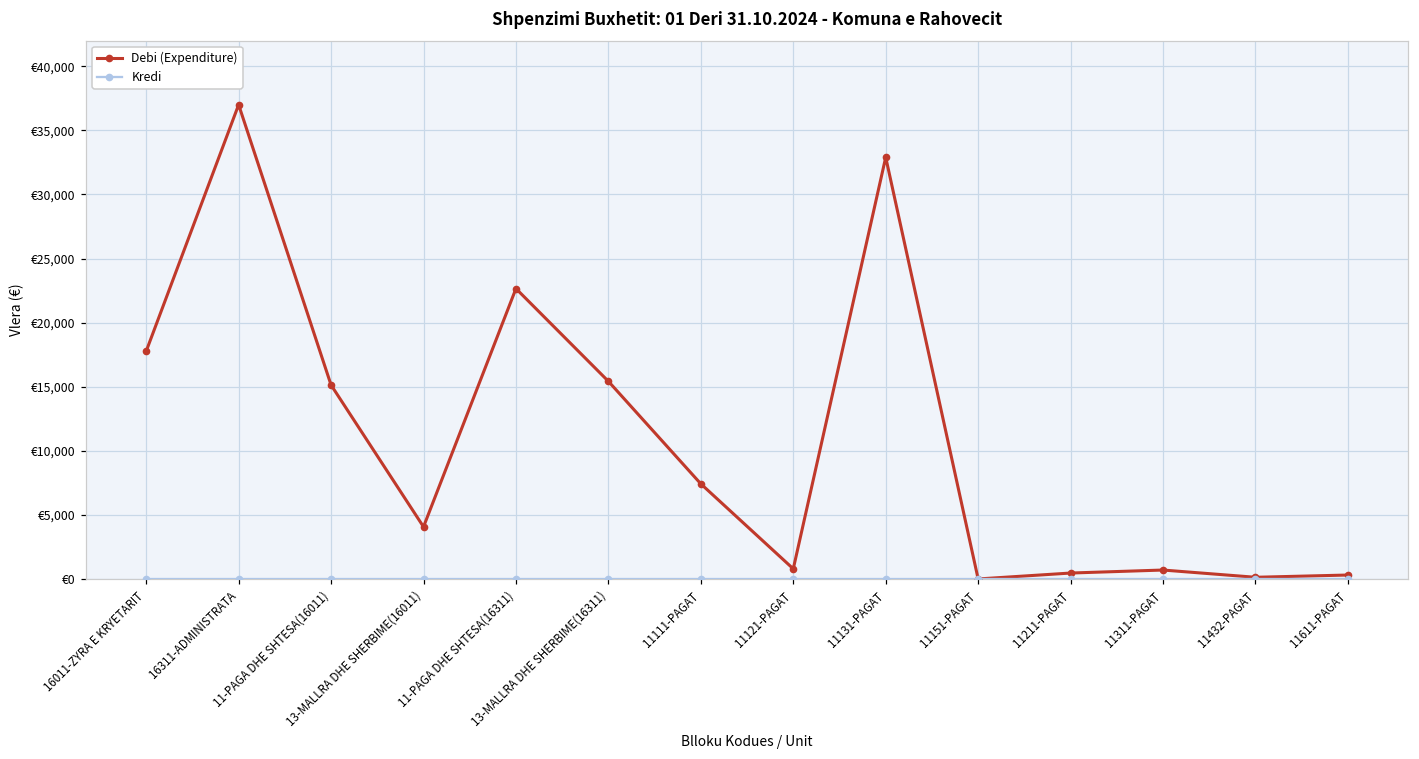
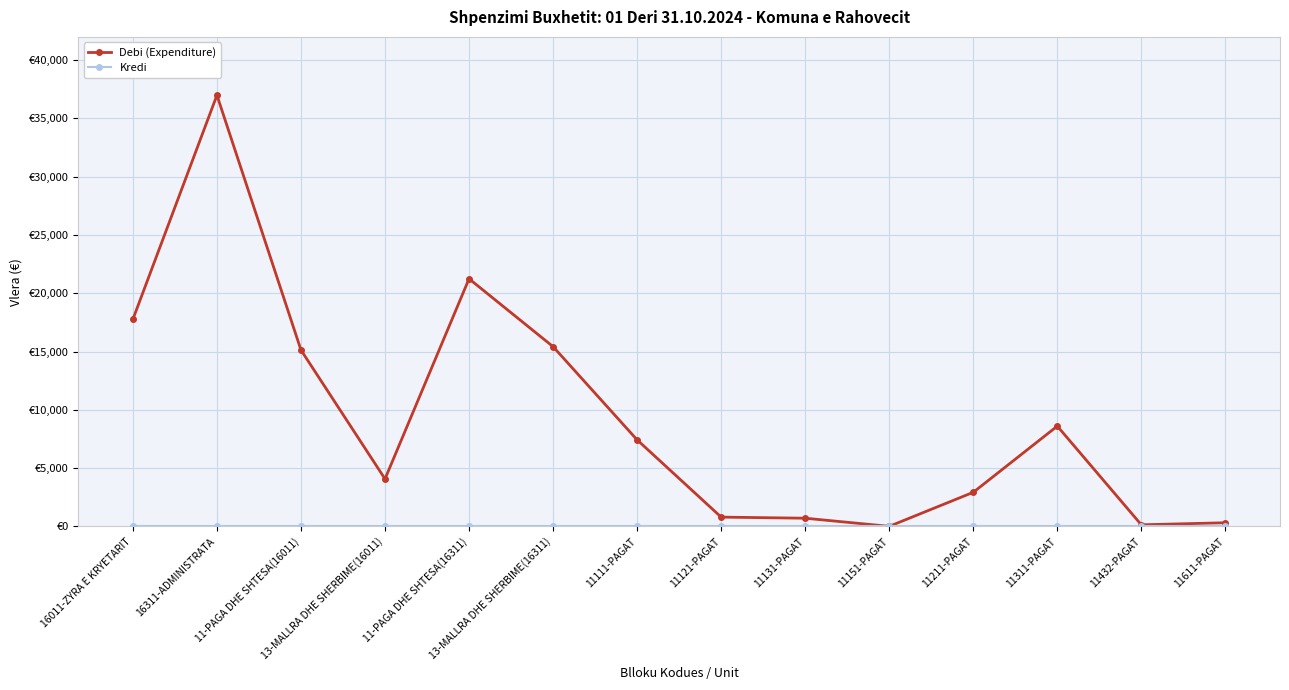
Debi (Expenditure), 11-PAGA DHE SHTESA(16311): €22,700 -> €21,200
Debi (Expenditure), 11131-PAGAT: €32,900 -> €700
Debi (Expenditure), 11211-PAGAT: €500 -> €2,900
Debi (Expenditure), 11311-PAGAT: €700 -> €8,600
